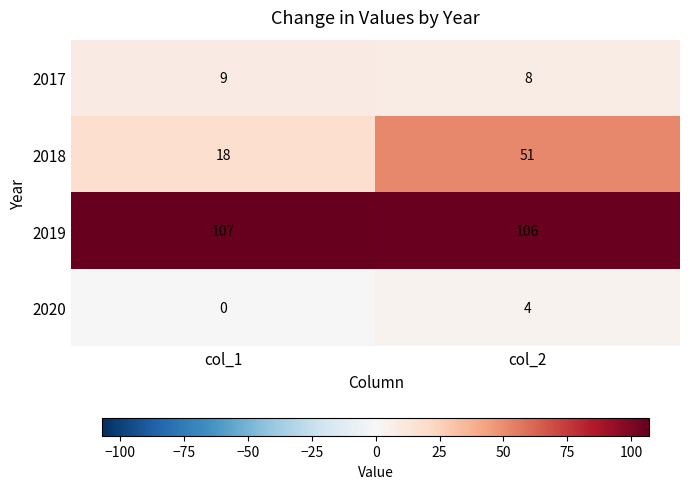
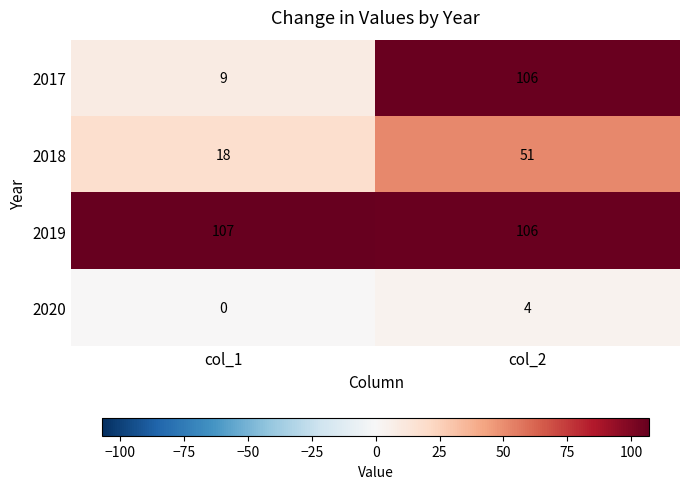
2017, col_2: 8 -> 106
